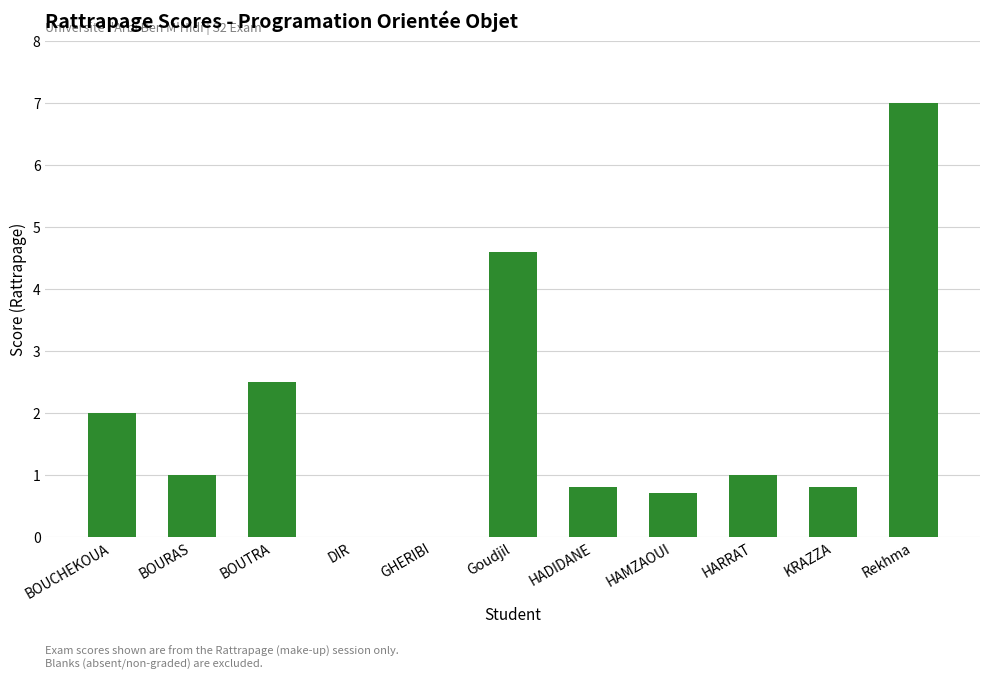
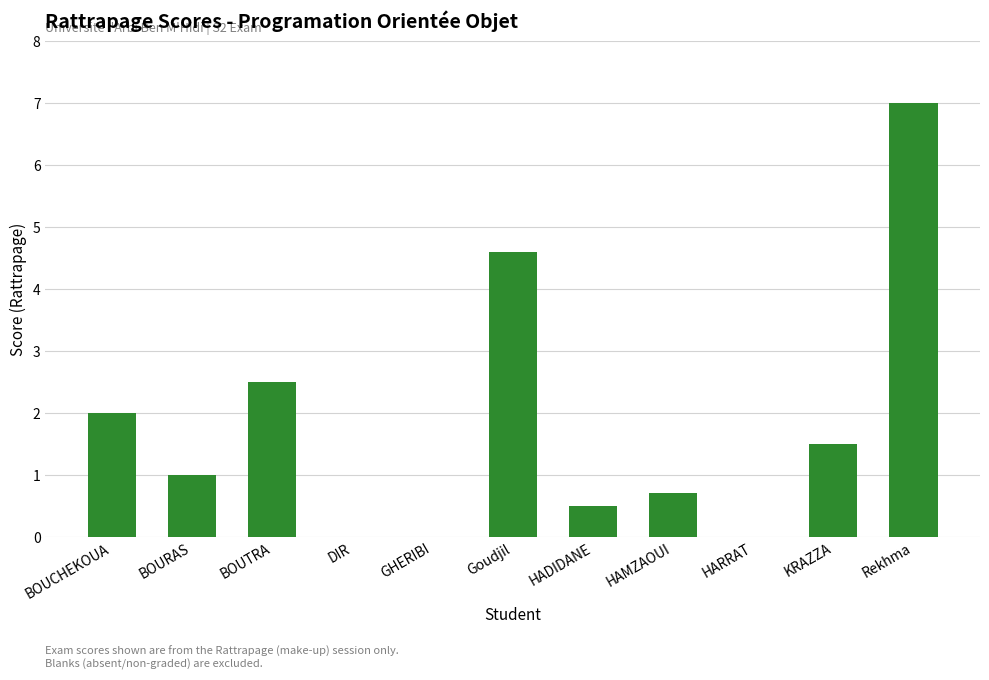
HADIDANE: 0.8 -> 0.5
HARRAT: 1 -> 0
KRAZZA: 0.8 -> 1.5
